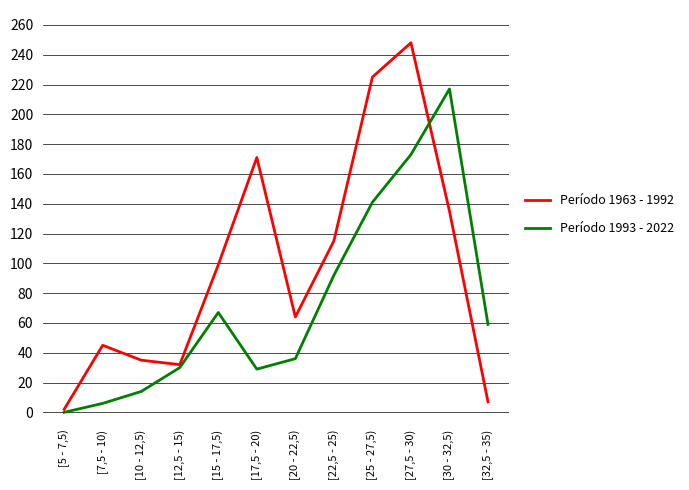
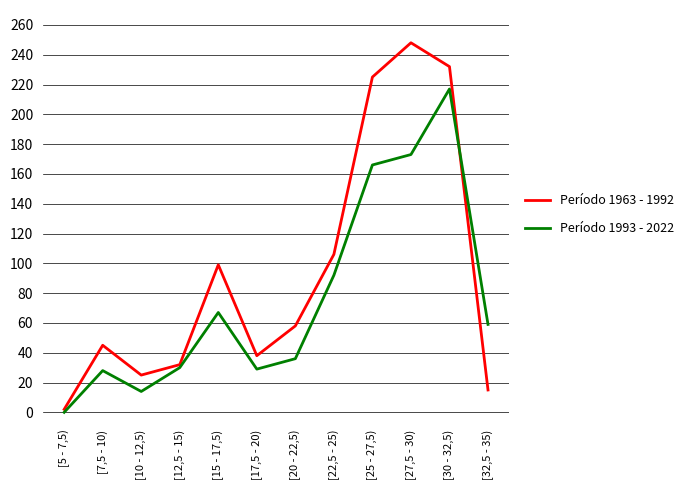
Período 1993 - 2022, [7,5 - 10): 6 -> 28
Período 1963 - 1992, [10 - 12,5): 35 -> 25
Período 1963 - 1992, [17,5 - 20): 171 -> 38
Período 1963 - 1992, [20 - 22,5): 64 -> 58
Período 1963 - 1992, [22,5 - 25): 115 -> 106
Período 1993 - 2022, [25 - 27,5): 141 -> 166
Período 1963 - 1992, [30 - 32,5): 135 -> 232
Período 1963 - 1992, [32,5 - 35): 7 -> 15
